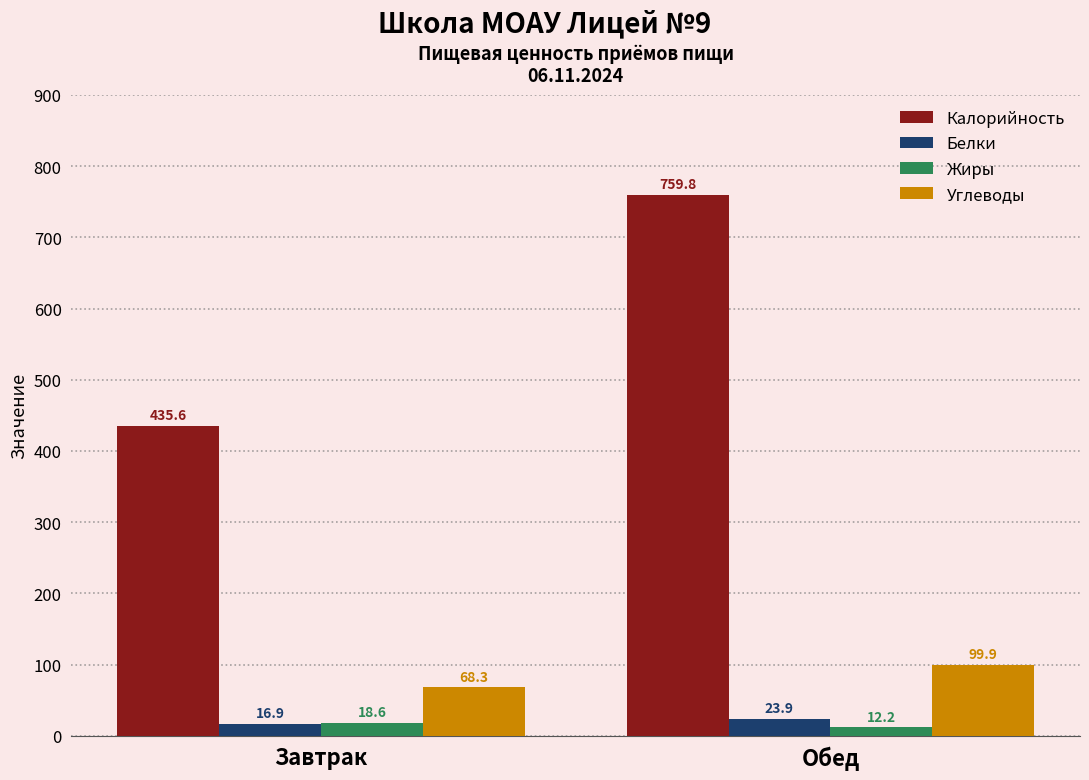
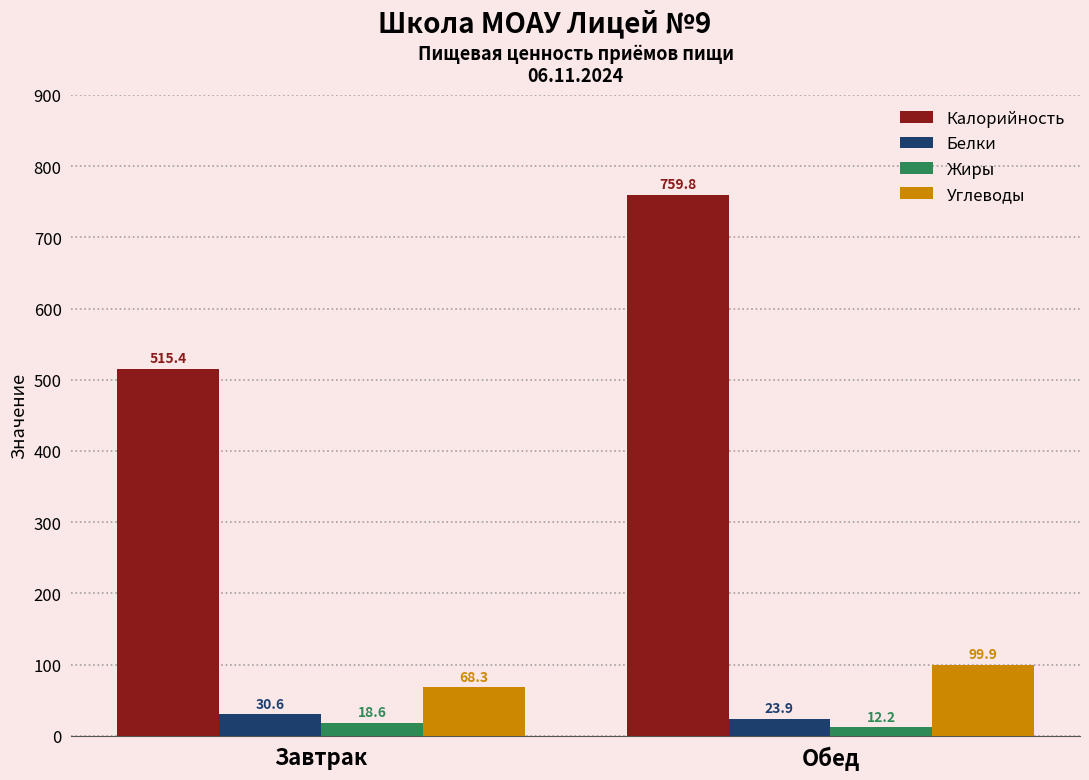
Калорийность, Завтрак: 435.6 -> 515.4
Белки, Завтрак: 16.9 -> 30.6
